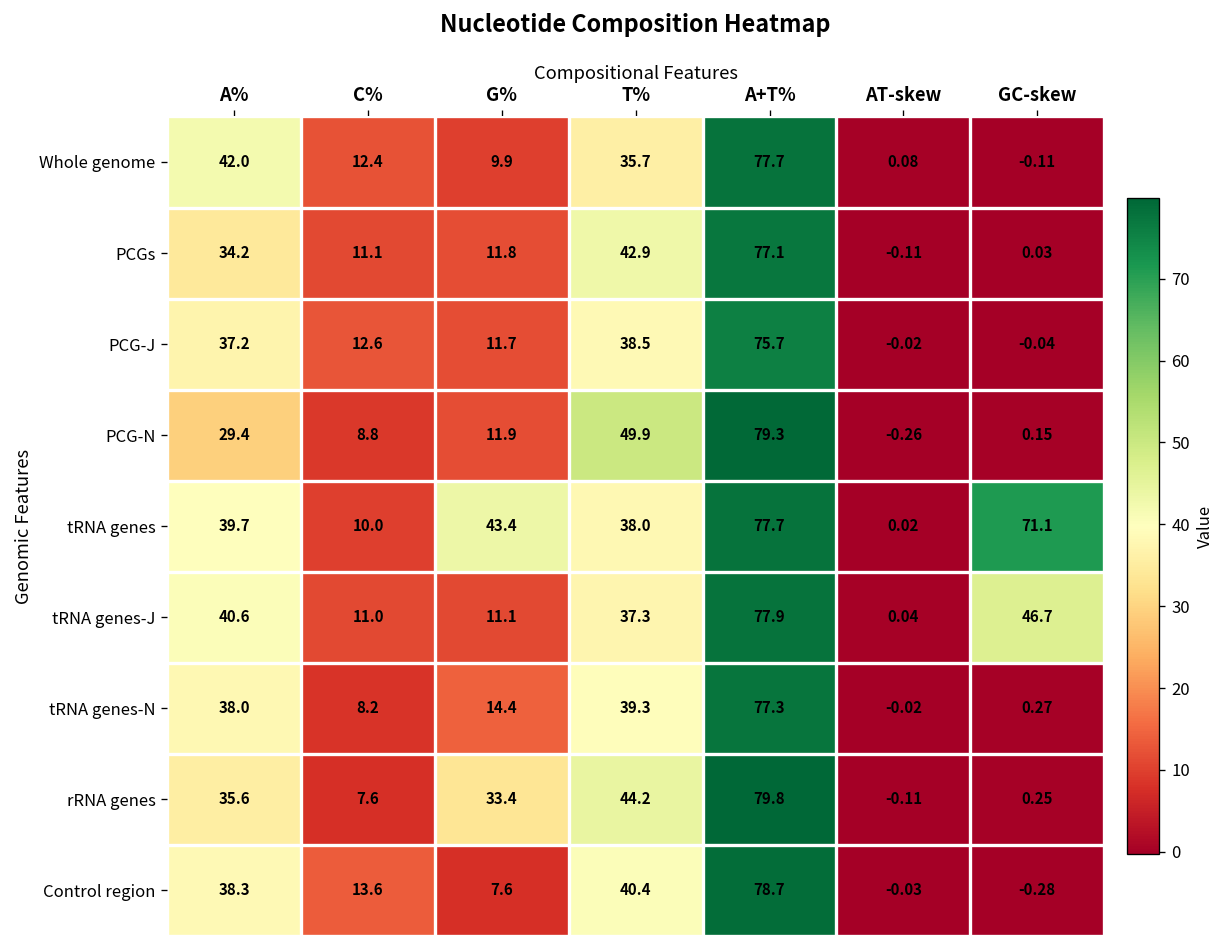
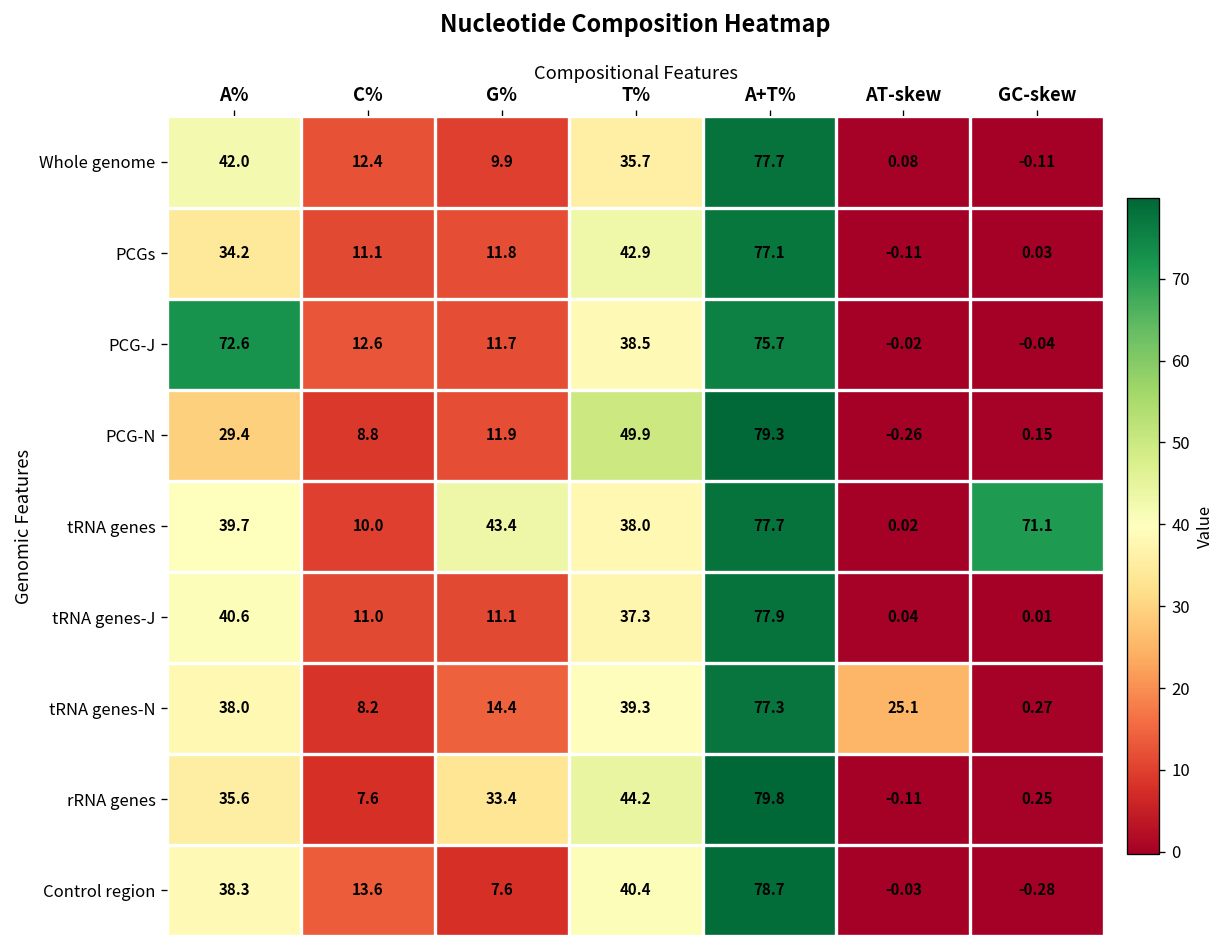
PCG-J, A%: 37.2 -> 72.6
tRNA genes-J, GC-skew: 46.7 -> 0.01
tRNA genes-N, AT-skew: -0.02 -> 25.1
